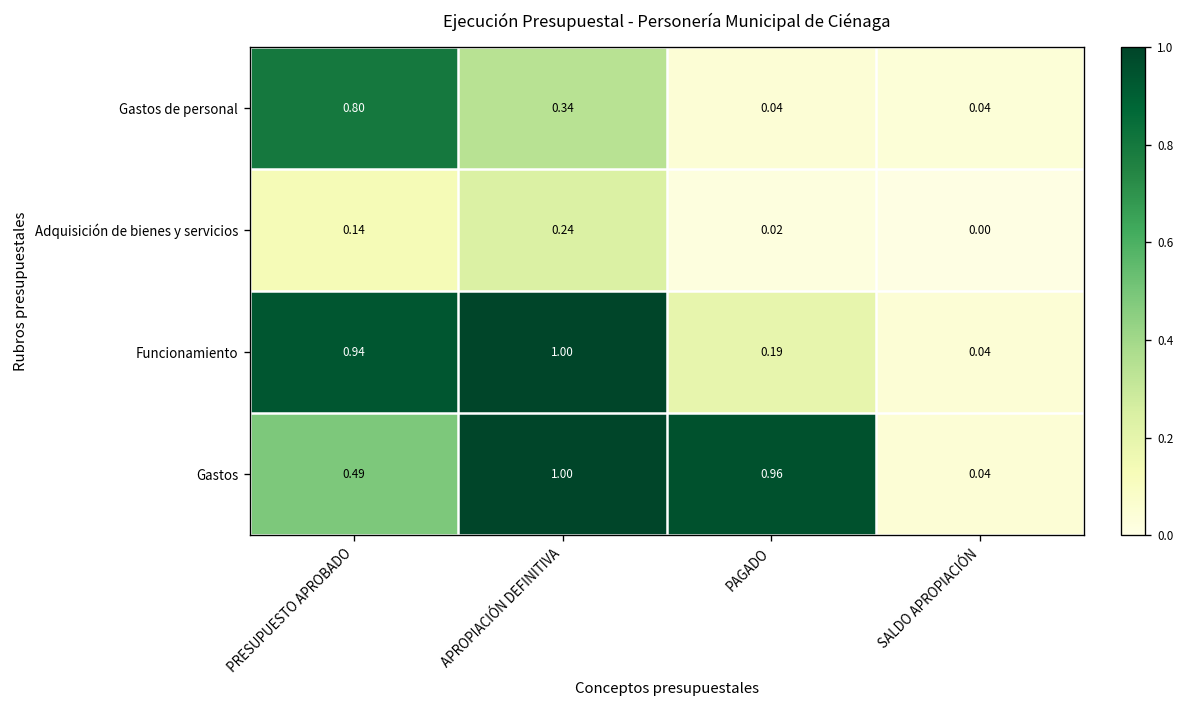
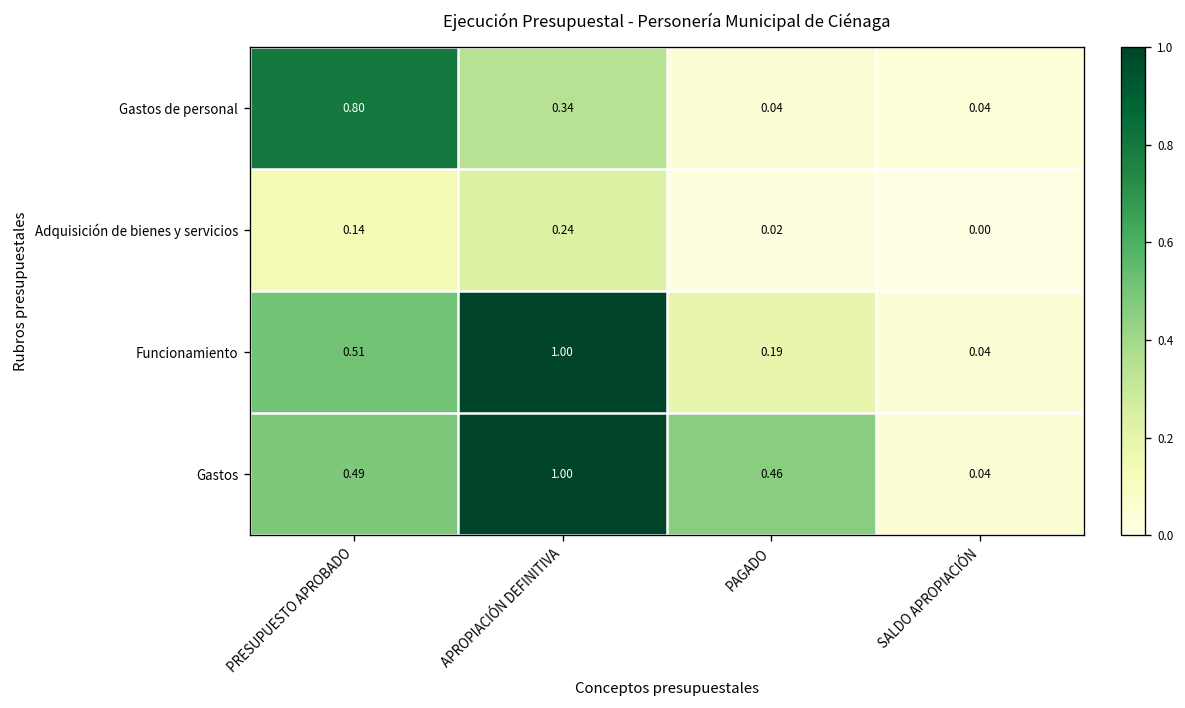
Funcionamiento, PRESUPUESTO APROBADO: 0.94 -> 0.51
Gastos, PAGADO: 0.96 -> 0.46
